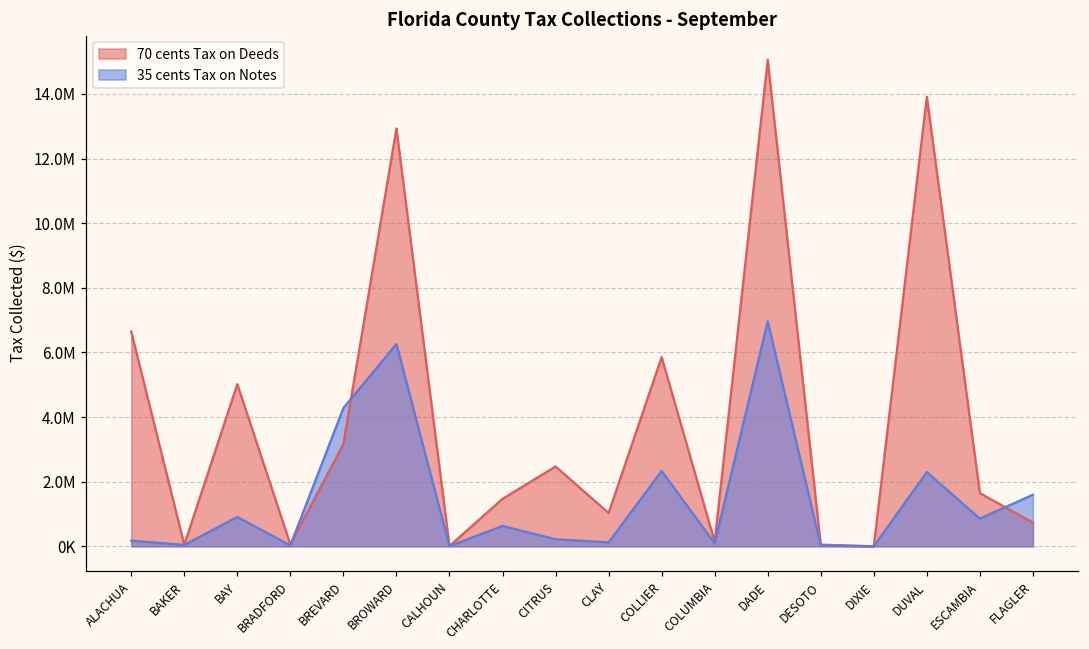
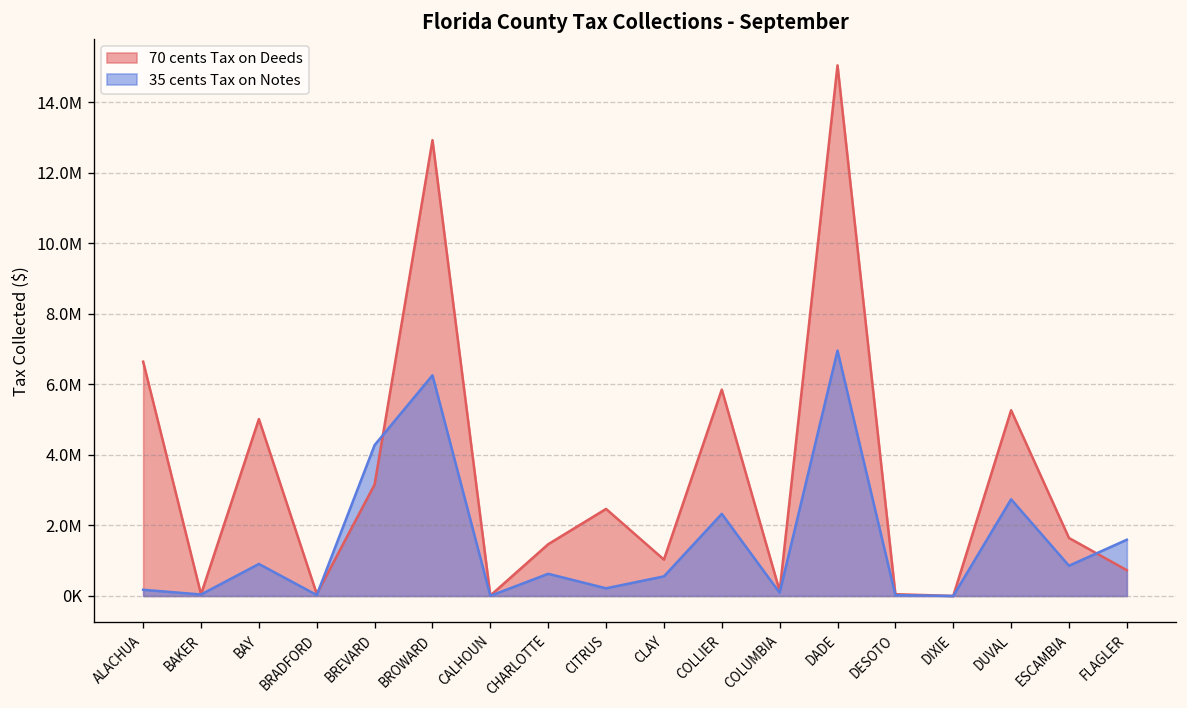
35 cents Tax on Notes, CLAY: 100000 -> 600000
70 cents Tax on Deeds, DUVAL: 13900000 -> 5300000
35 cents Tax on Notes, DUVAL: 2300000 -> 2700000
